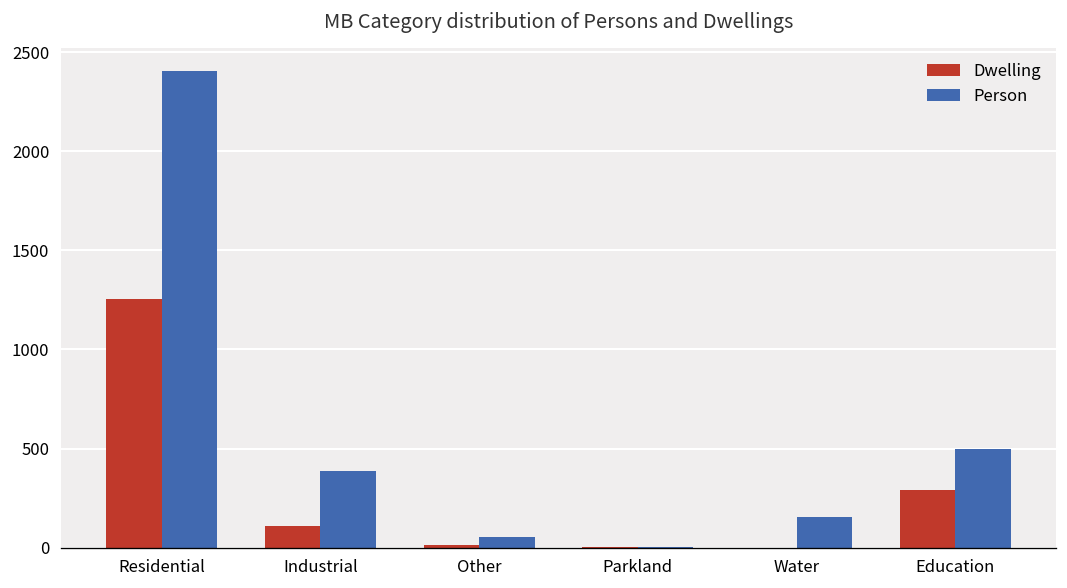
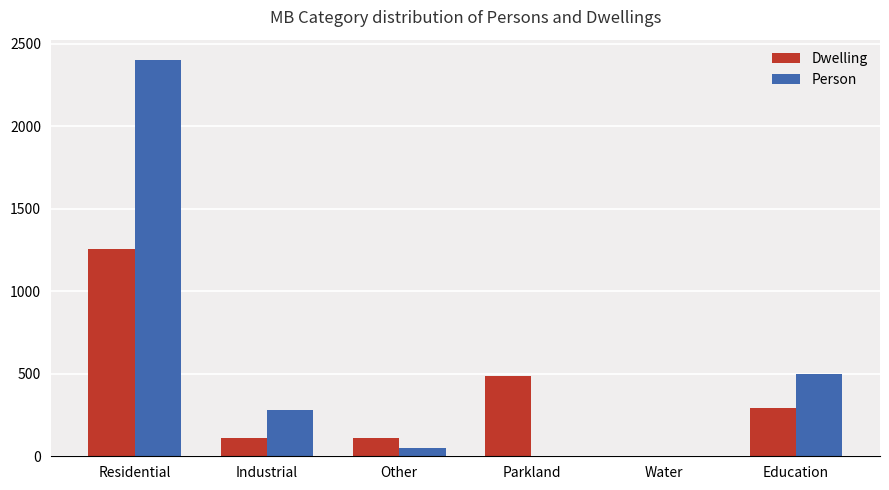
Person, Industrial: 390 -> 280
Dwelling, Other: 10 -> 110
Dwelling, Parkland: 0 -> 480
Person, Water: 150 -> 0
